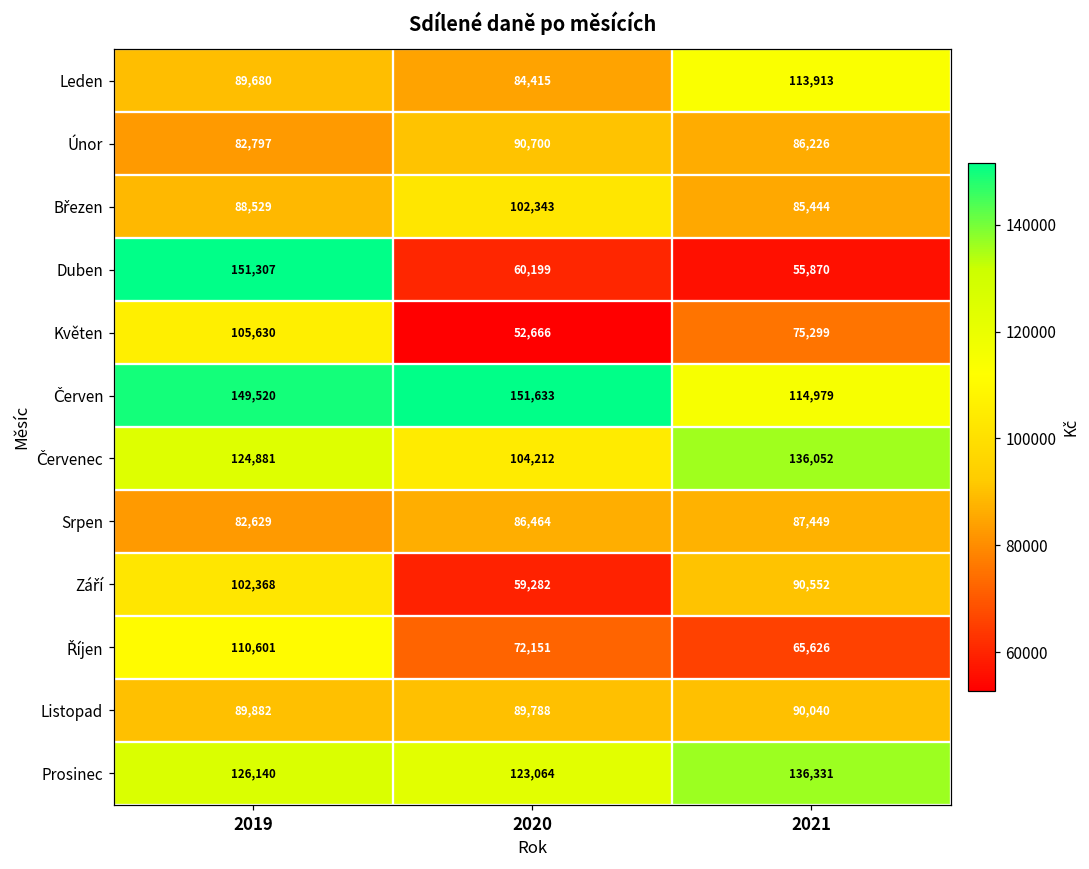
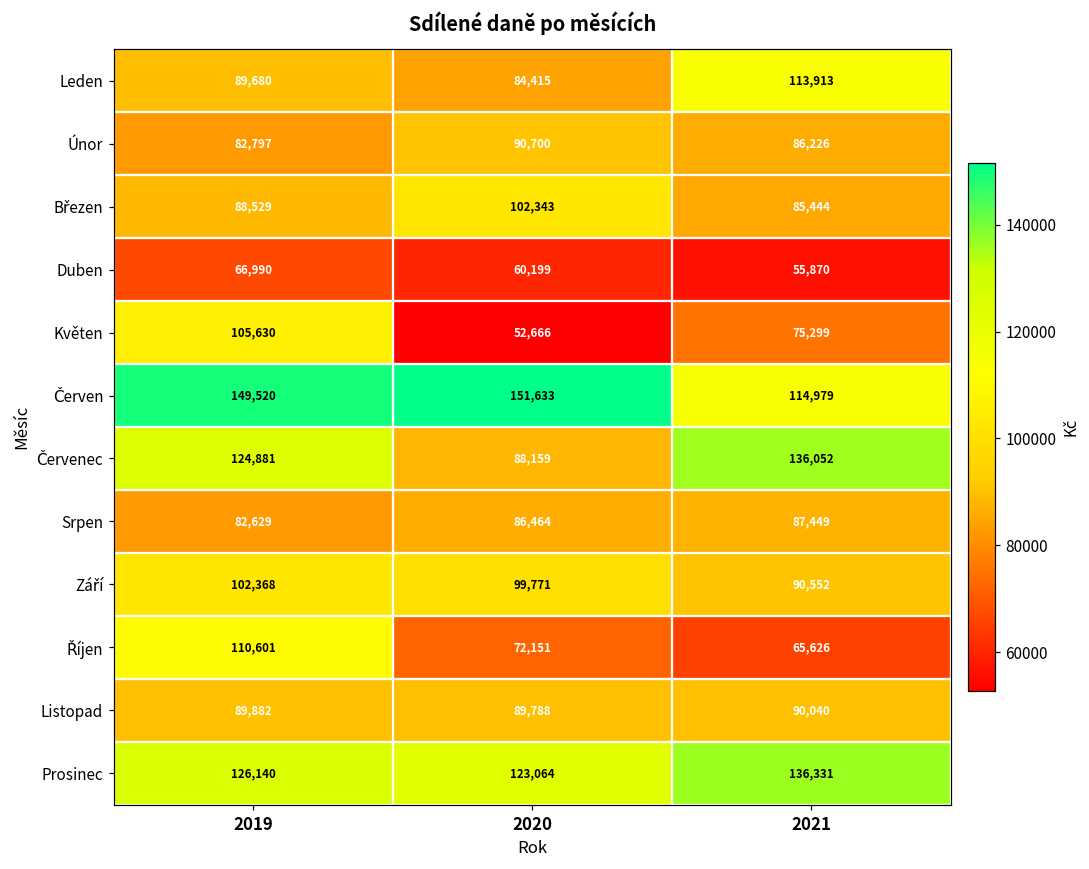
Duben, 2019: 151,307 -> 66,990
Červenec, 2020: 104,212 -> 88,159
Září, 2020: 59,282 -> 99,771
